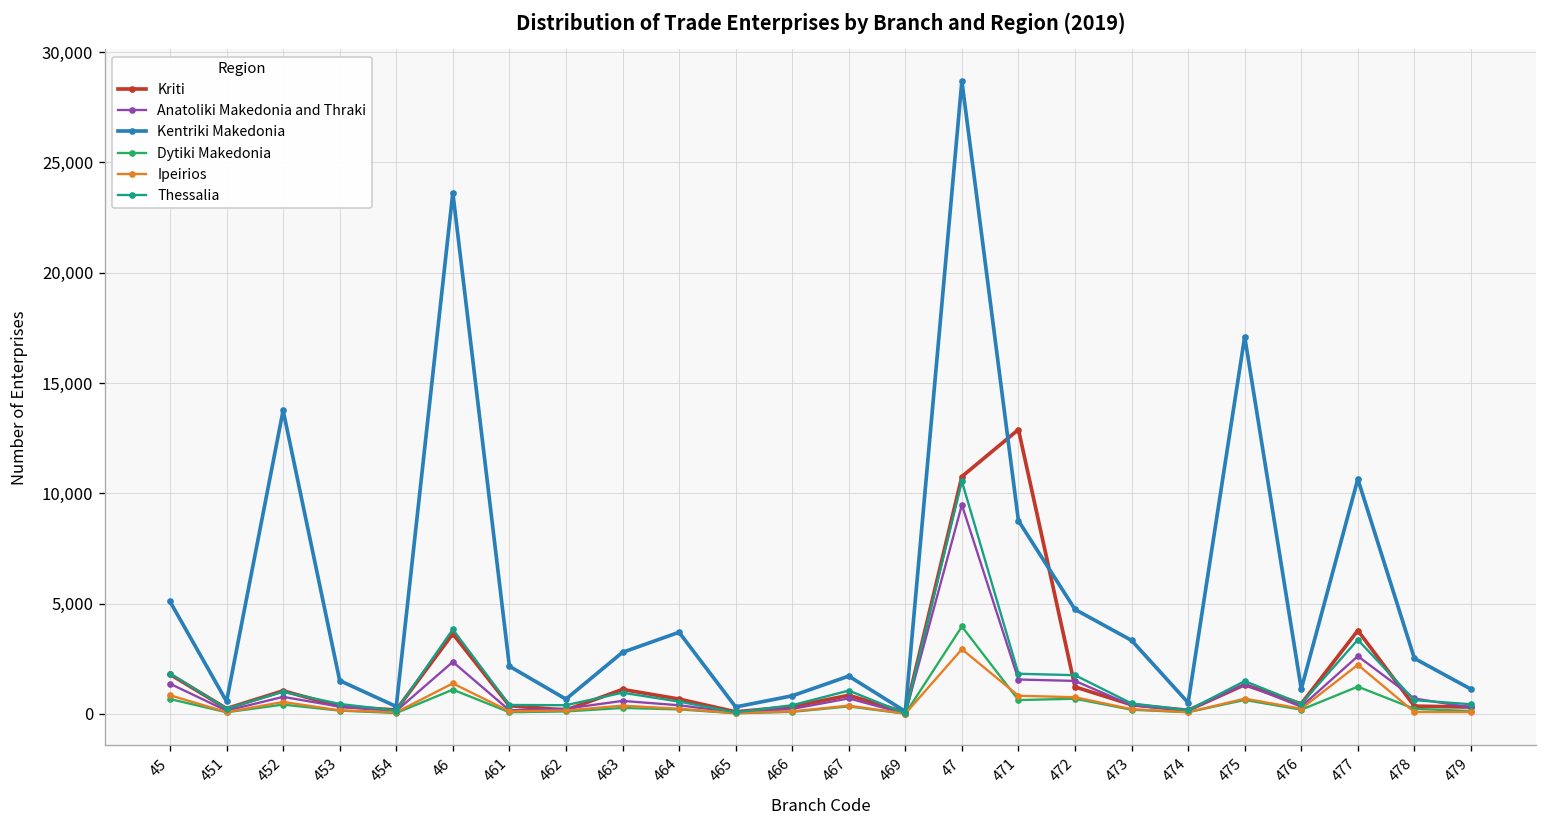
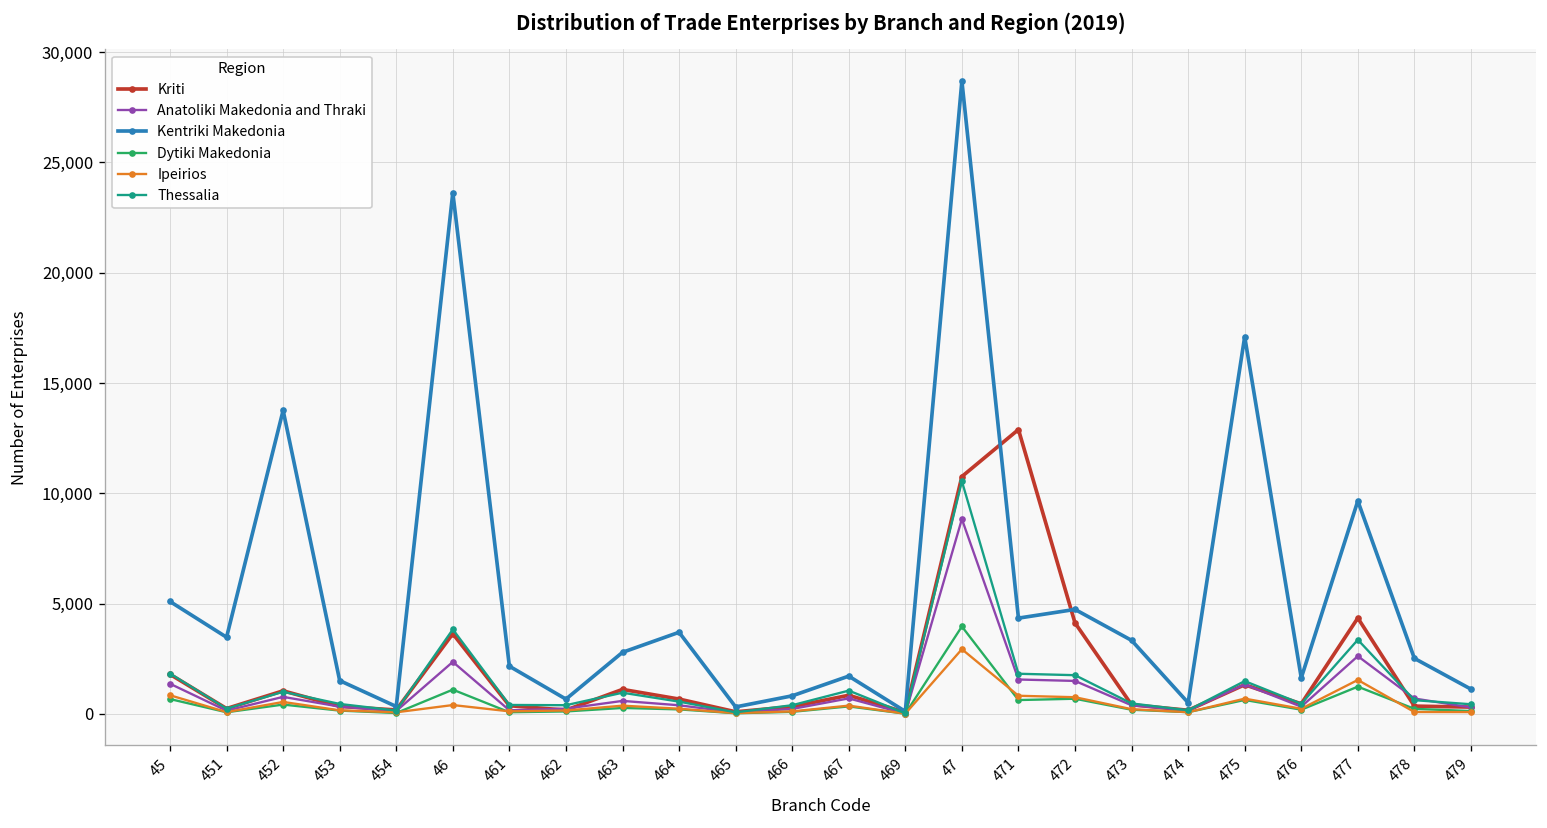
Kentriki Makedonia, 451: 600 -> 3,500
Ipeirios, 46: 1,400 -> 400
Anatoliki Makedonia and Thraki, 47: 9,500 -> 8,800
Kentriki Makedonia, 471: 8,800 -> 4,300
Kriti, 472: 1,200 -> 4,100
Kentriki Makedonia, 476: 1,100 -> 1,600
Kriti, 477: 3,800 -> 4,300
Kentriki Makedonia, 477: 10,600 -> 9,700
Ipeirios, 477: 2,200 -> 1,500
